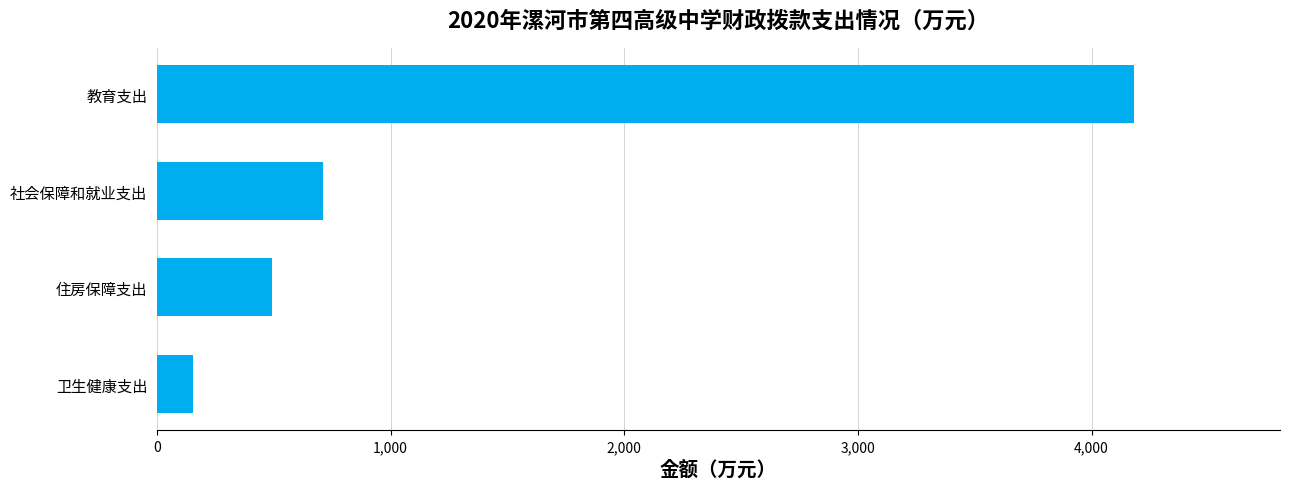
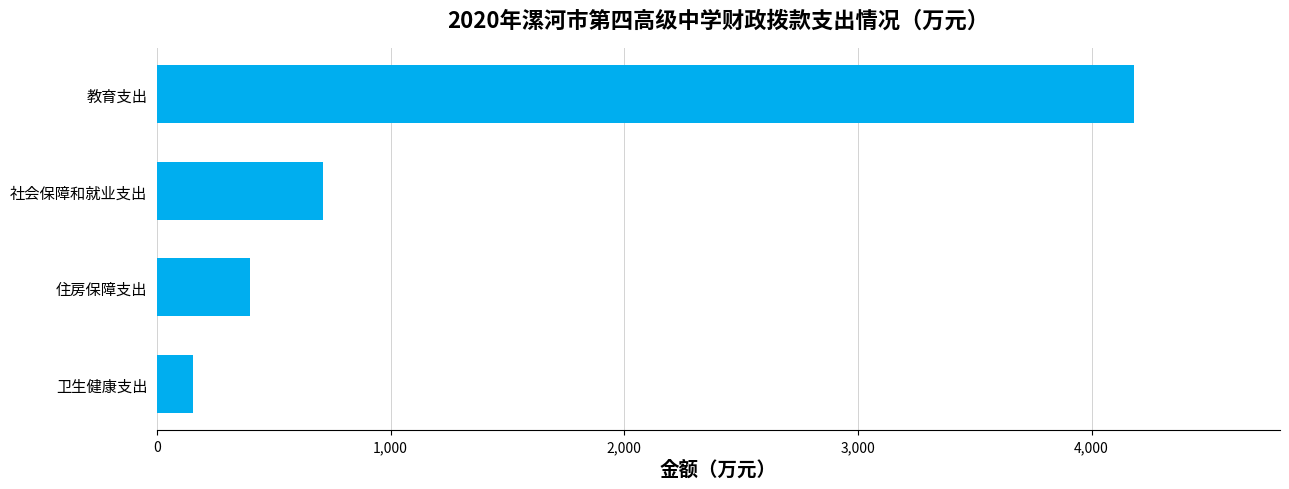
住房保障支出: 490 -> 400
